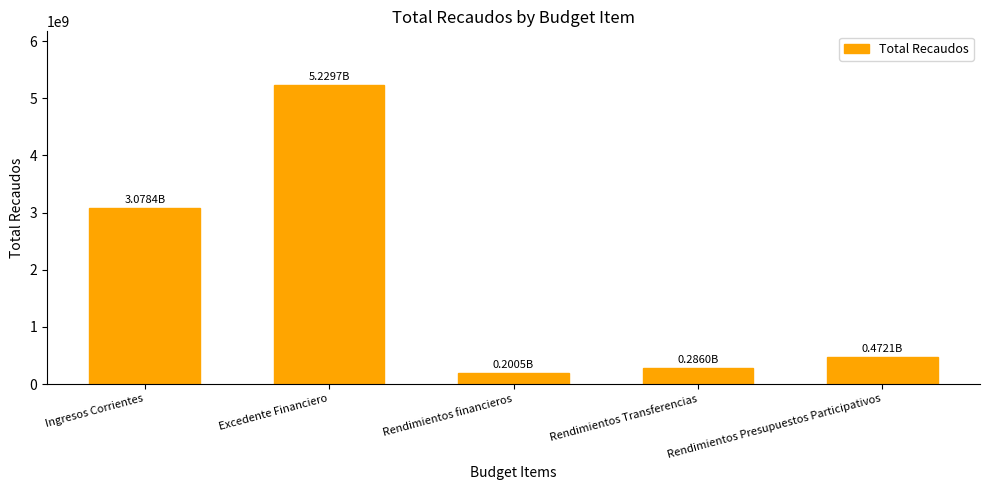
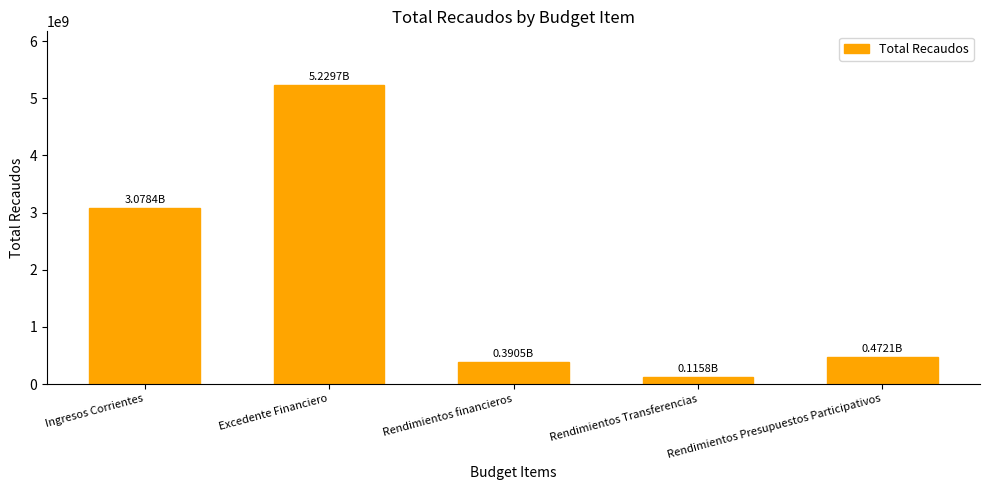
Rendimientos financieros: 0.2005B -> 0.3905B
Rendimientos Transferencias: 0.2860B -> 0.1158B
